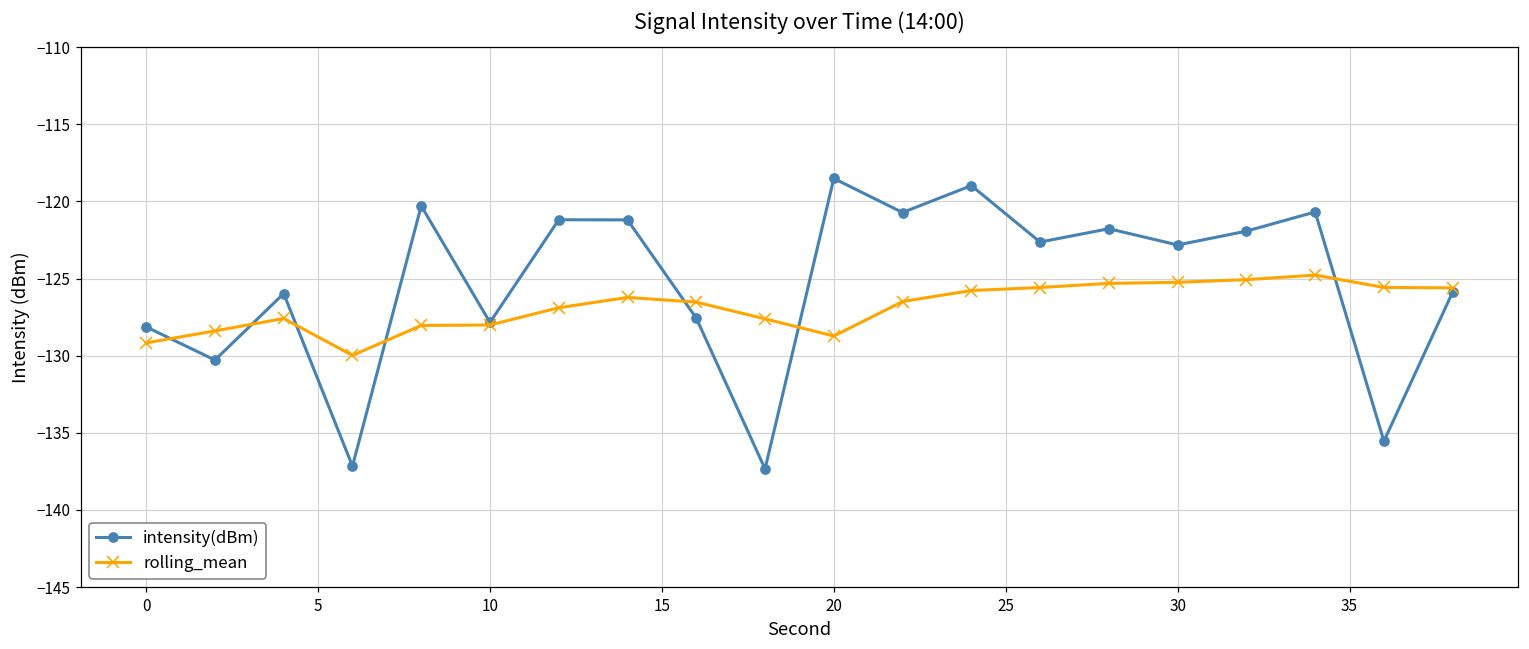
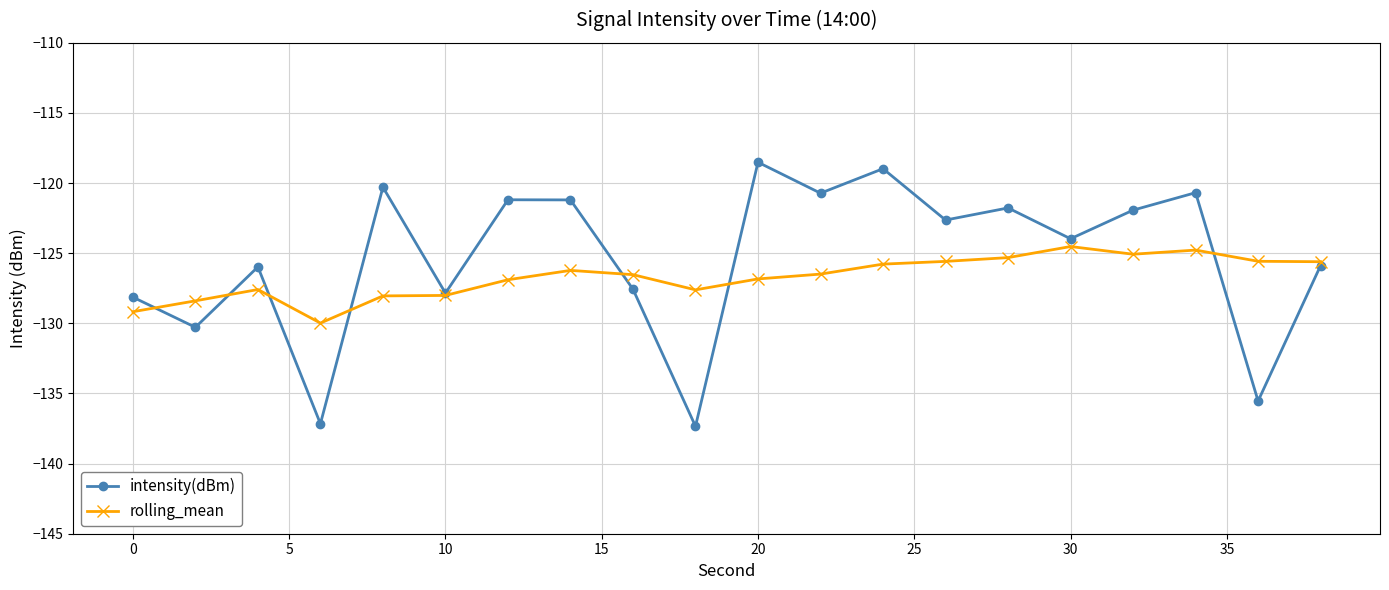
rolling_mean, 20: -128.7 -> -126.8
intensity(dBm), 30: -122.8 -> -124.0
rolling_mean, 30: -125.2 -> -124.5
